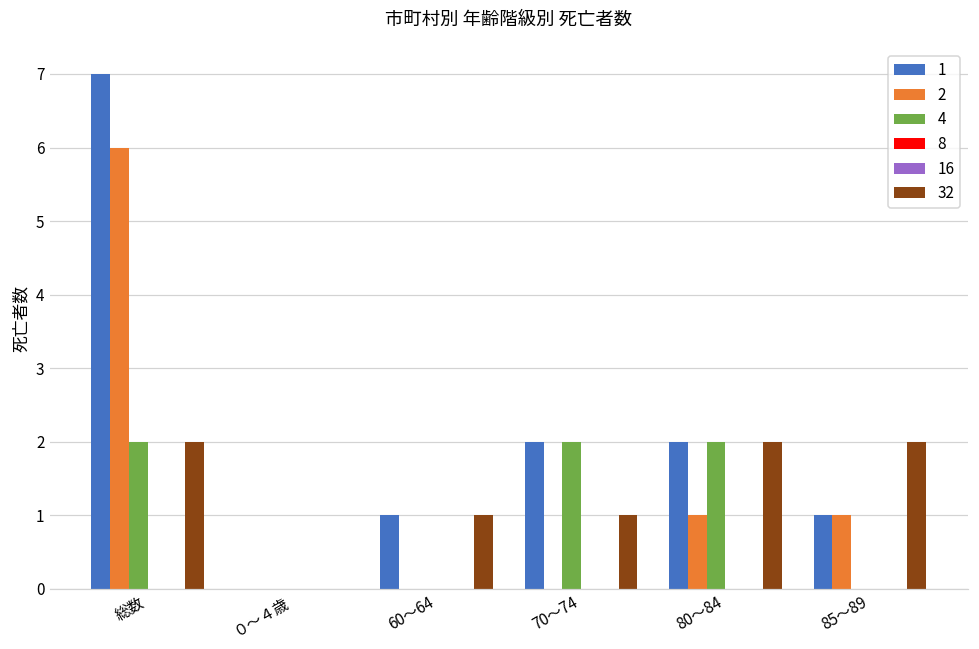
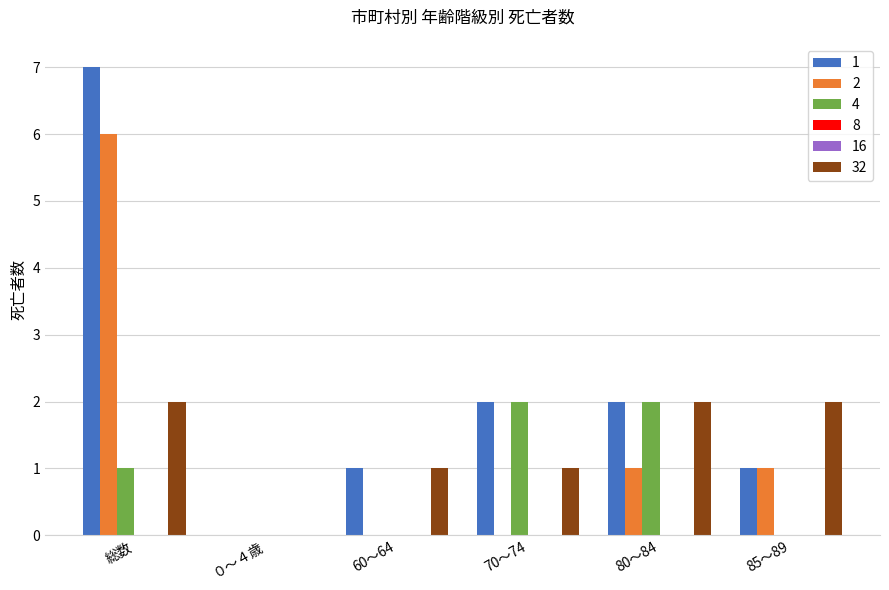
4, 総数: 2 -> 1
